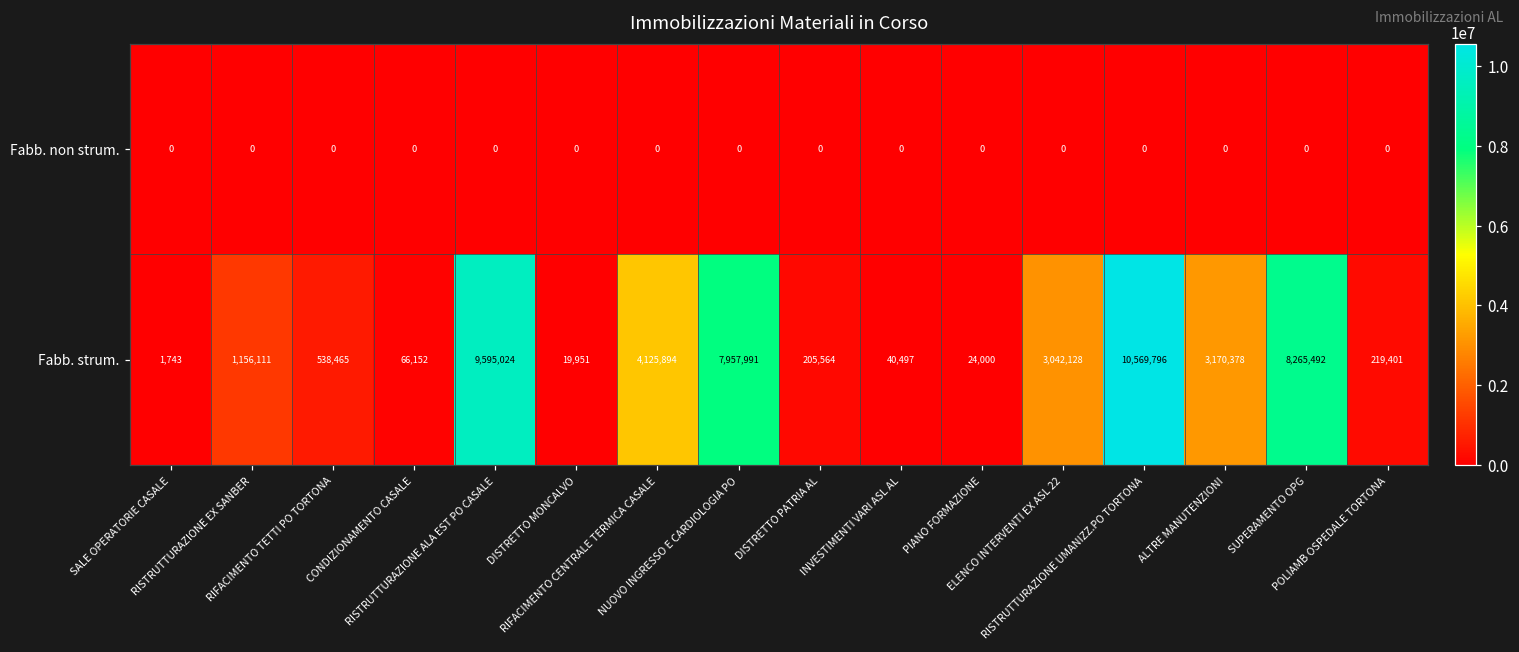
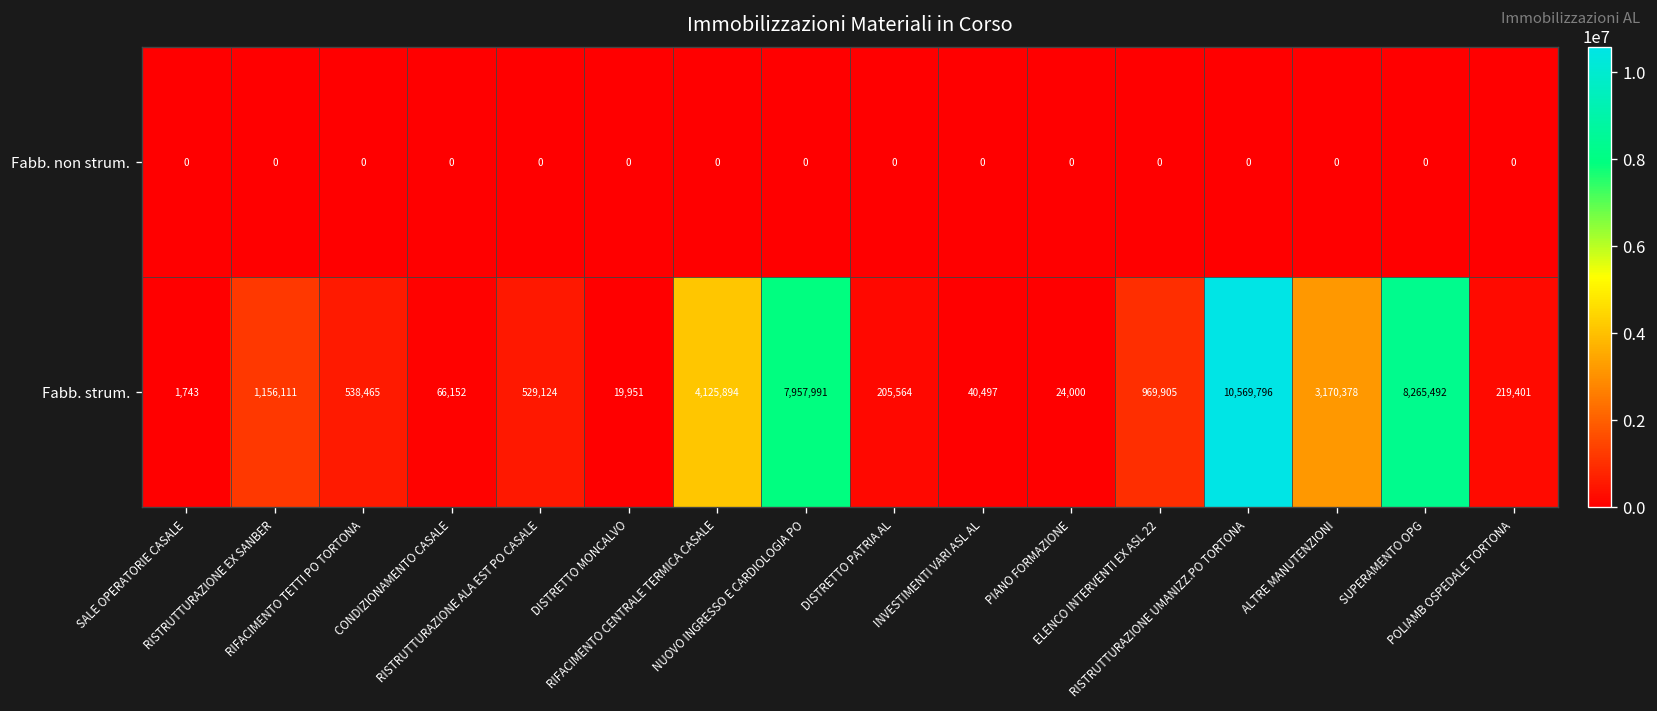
Fabb. strum., RISTRUTTURAZIONE ALA EST PO CASALE: 9,595,024 -> 529,124
Fabb. strum., ELENCO INTERVENTI EX ASL 22: 3,042,128 -> 969,905
